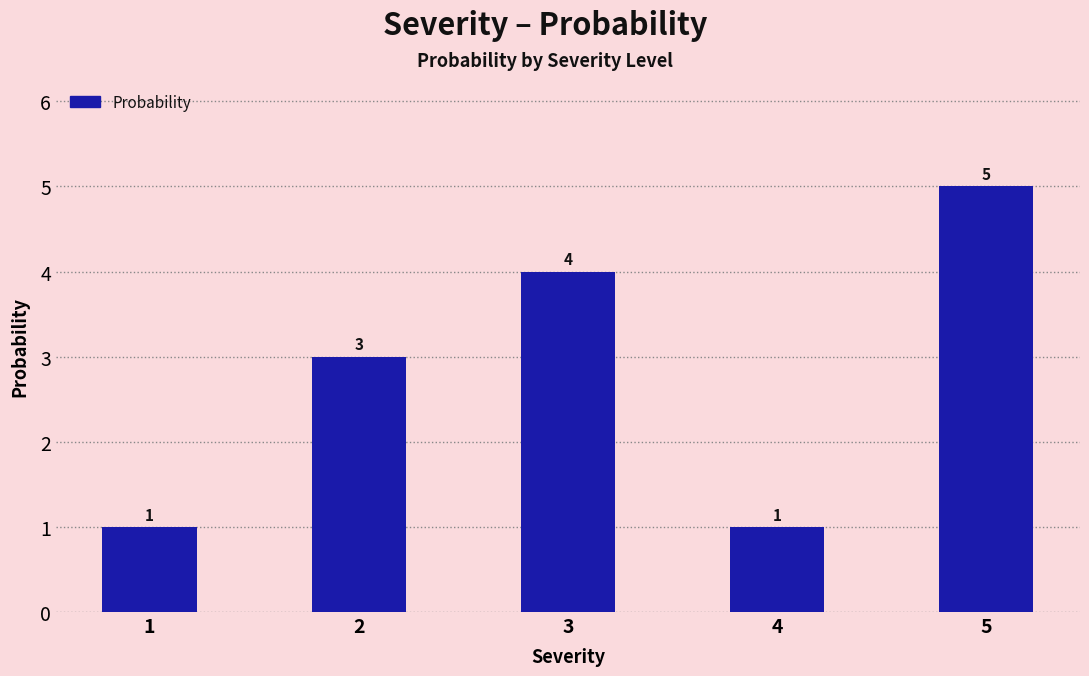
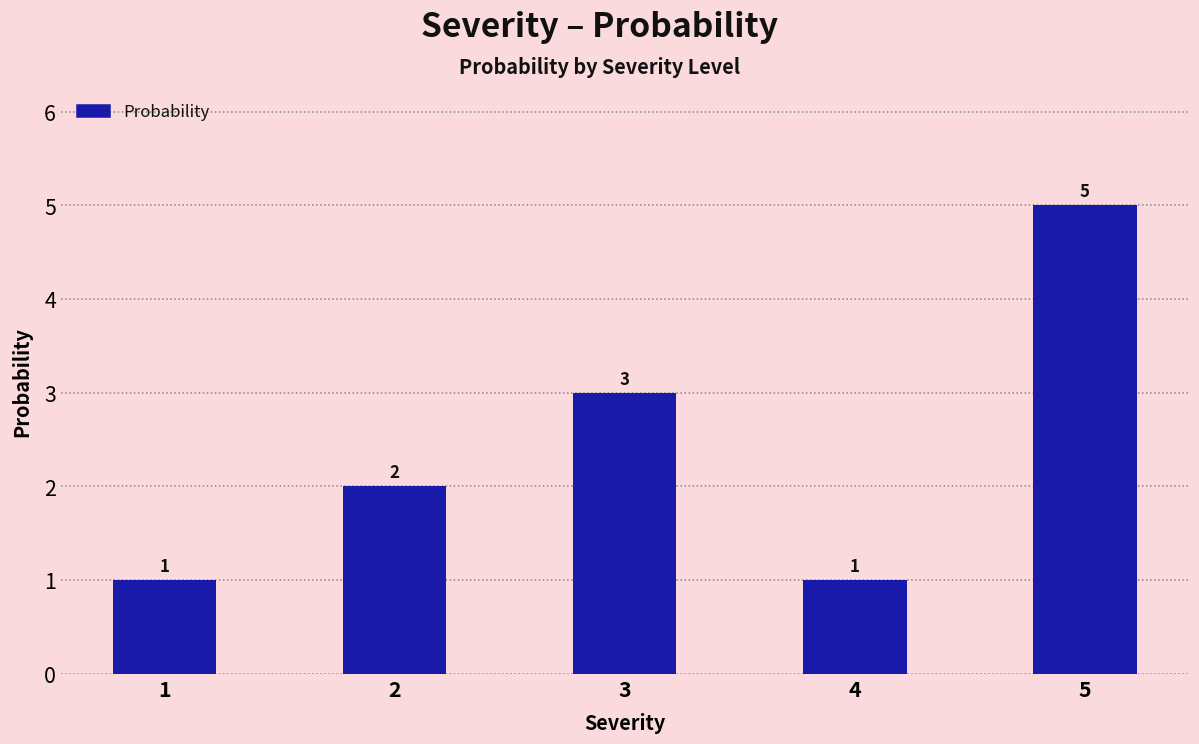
2: 3 -> 2
3: 4 -> 3
